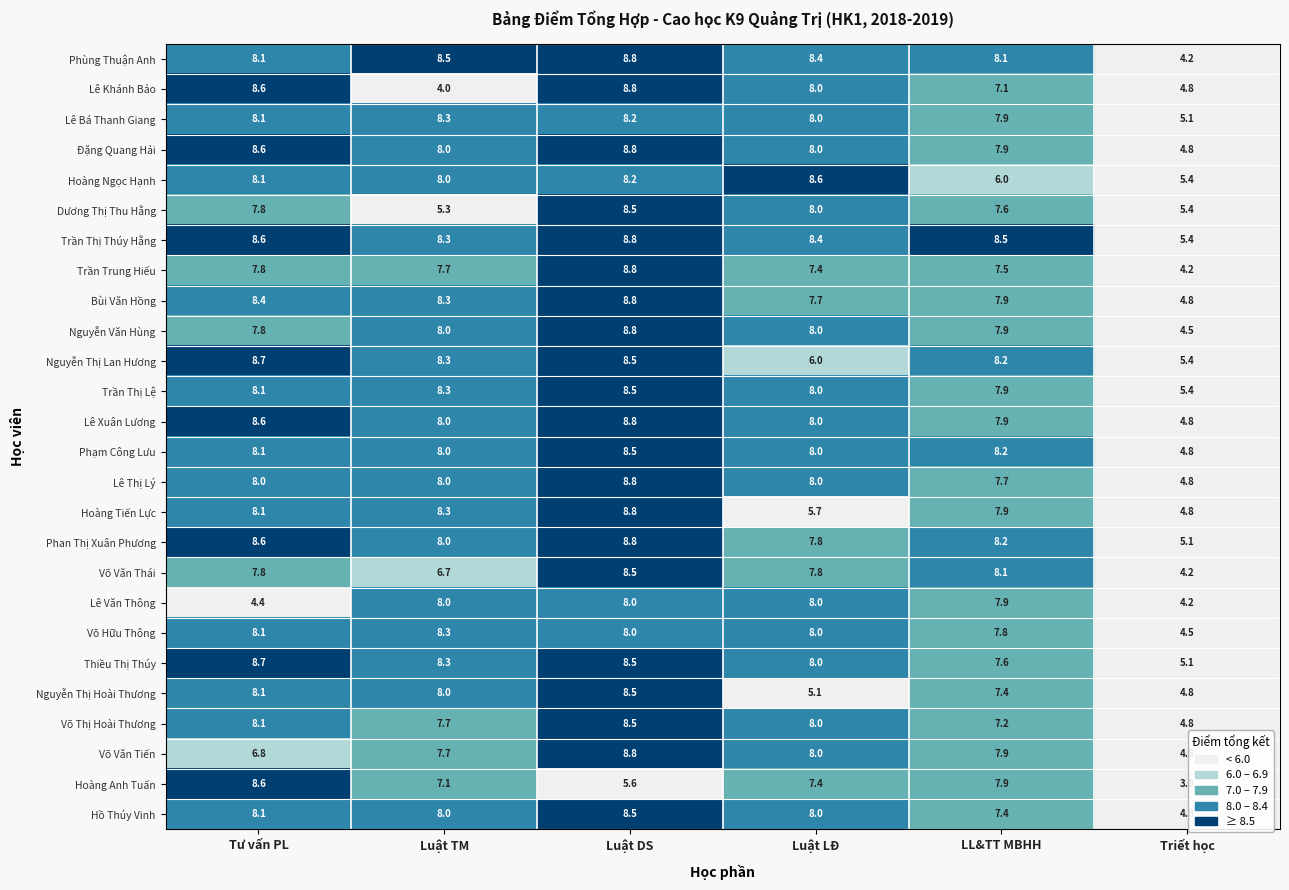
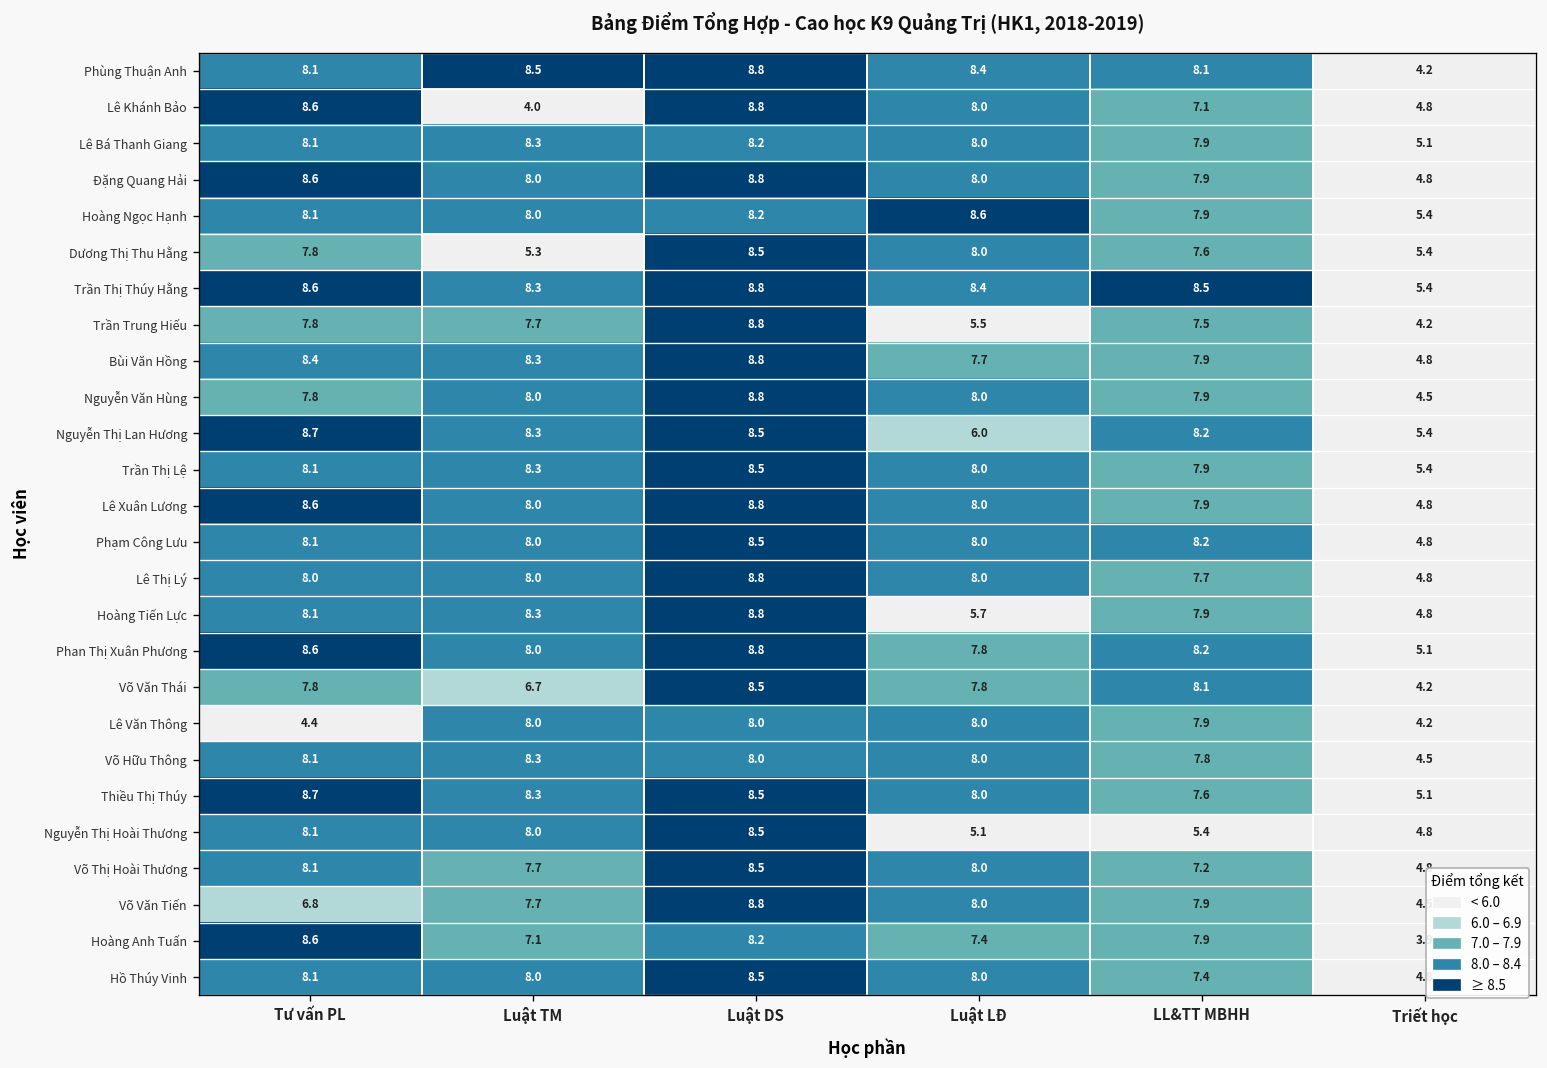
Hoàng Ngọc Hạnh, LL&TT MBHH: 6.0 -> 7.9
Trần Trung Hiếu, Luật LĐ: 7.4 -> 5.5
Nguyễn Thị Hoài Thương, LL&TT MBHH: 7.4 -> 5.4
Hoàng Anh Tuấn, Luật DS: 5.6 -> 8.2
